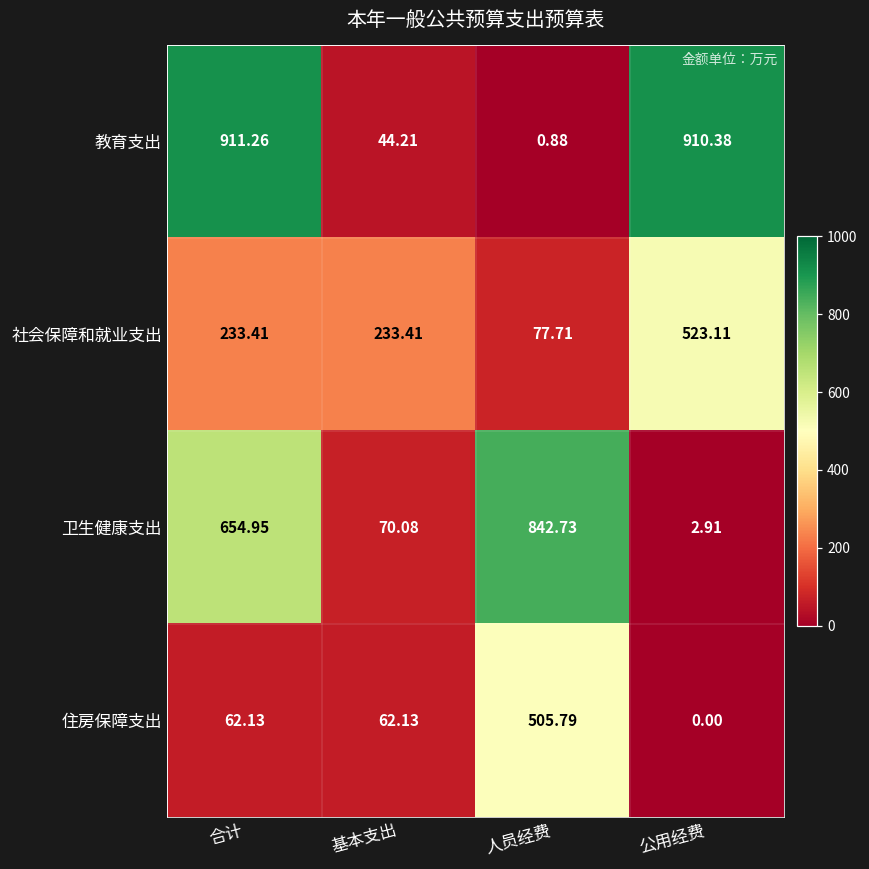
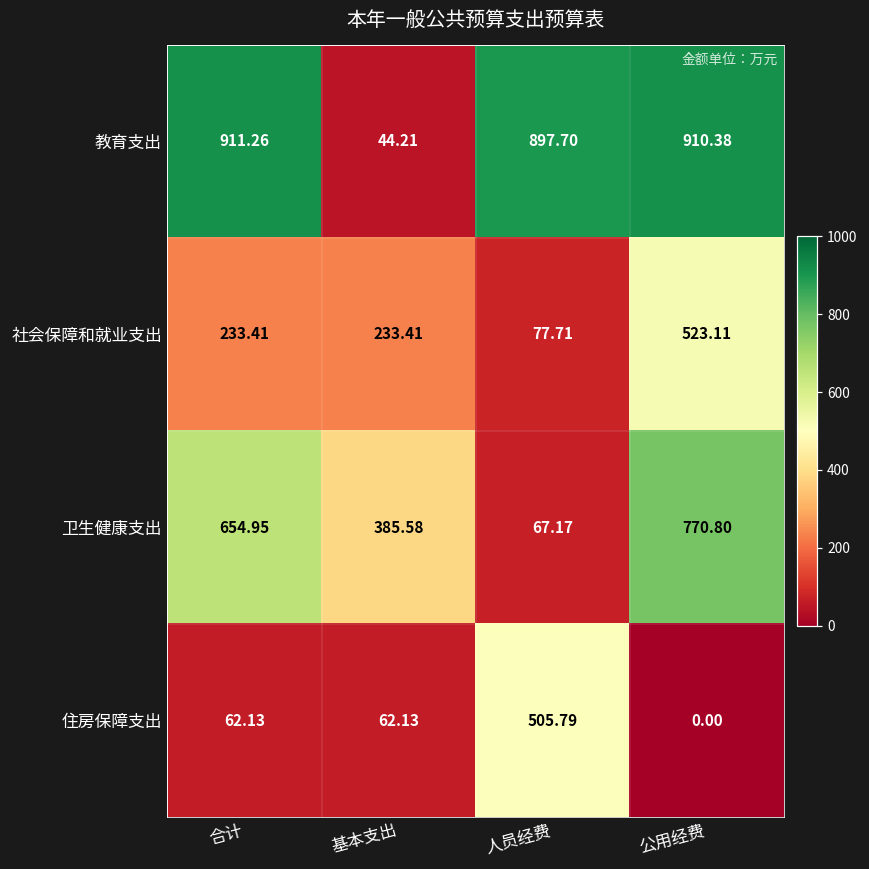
教育支出, 人员经费: 0.88 -> 897.70
卫生健康支出, 基本支出: 70.08 -> 385.58
卫生健康支出, 人员经费: 842.73 -> 67.17
卫生健康支出, 公用经费: 2.91 -> 770.80
